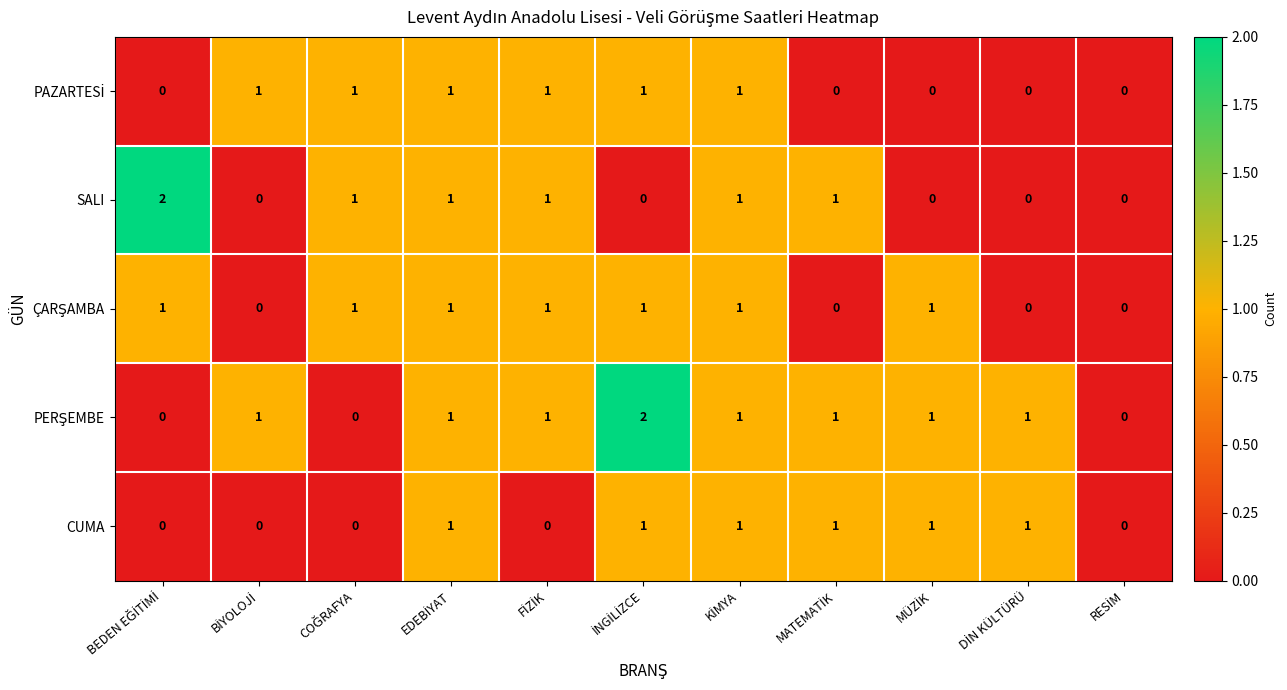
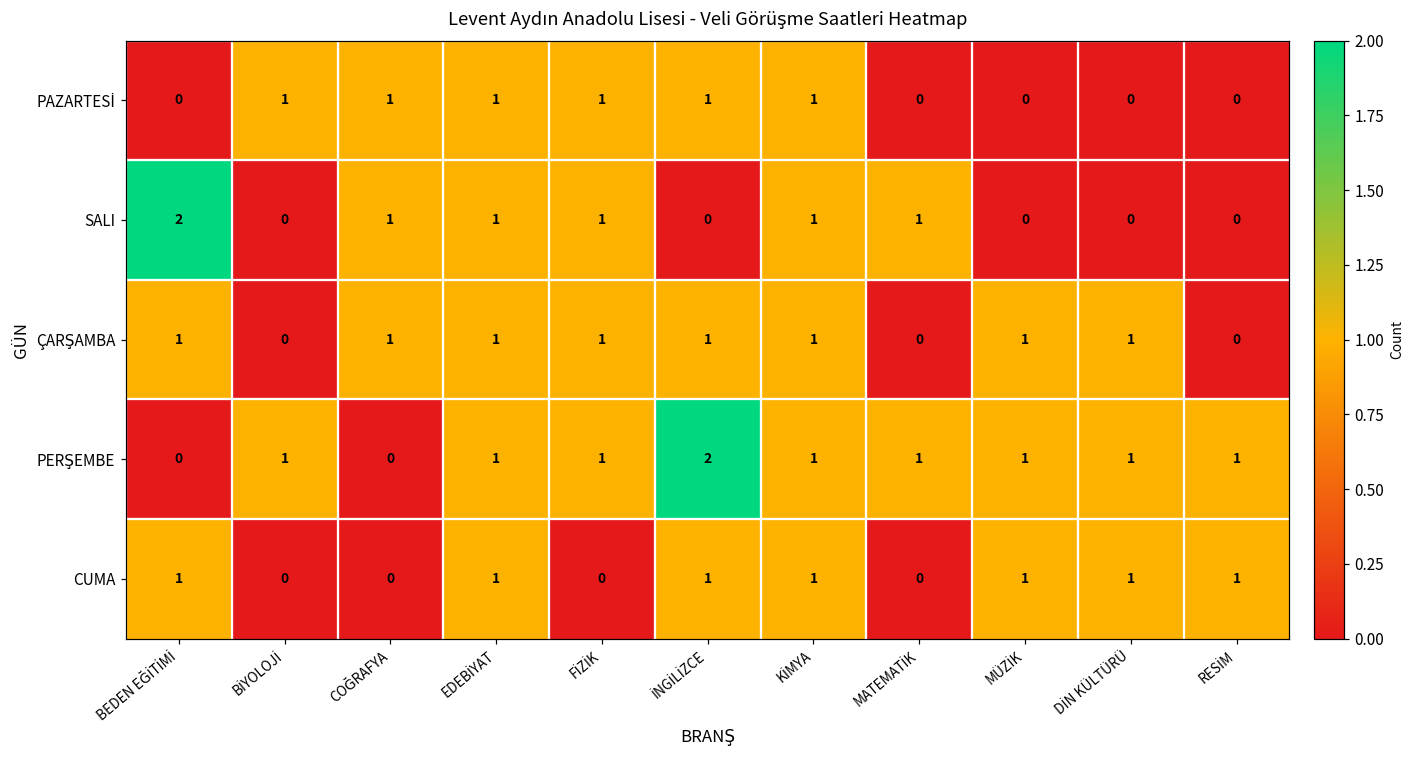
ÇARŞAMBA, DİN KÜLTÜRÜ: 0 -> 1
PERŞEMBE, RESİM: 0 -> 1
CUMA, BEDEN EĞİTİMİ: 0 -> 1
CUMA, MATEMATİK: 1 -> 0
CUMA, RESİM: 0 -> 1
